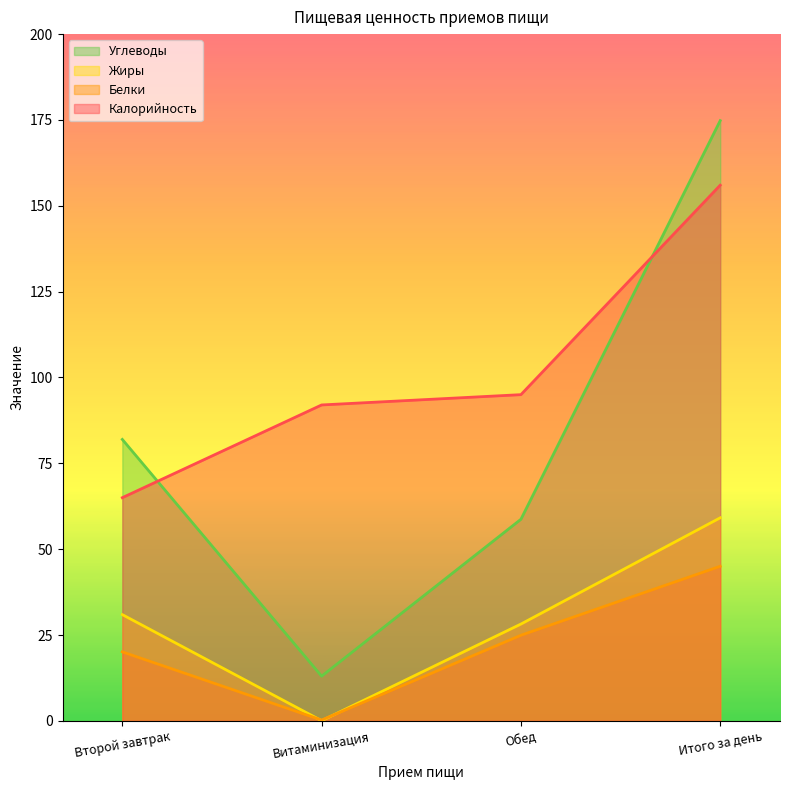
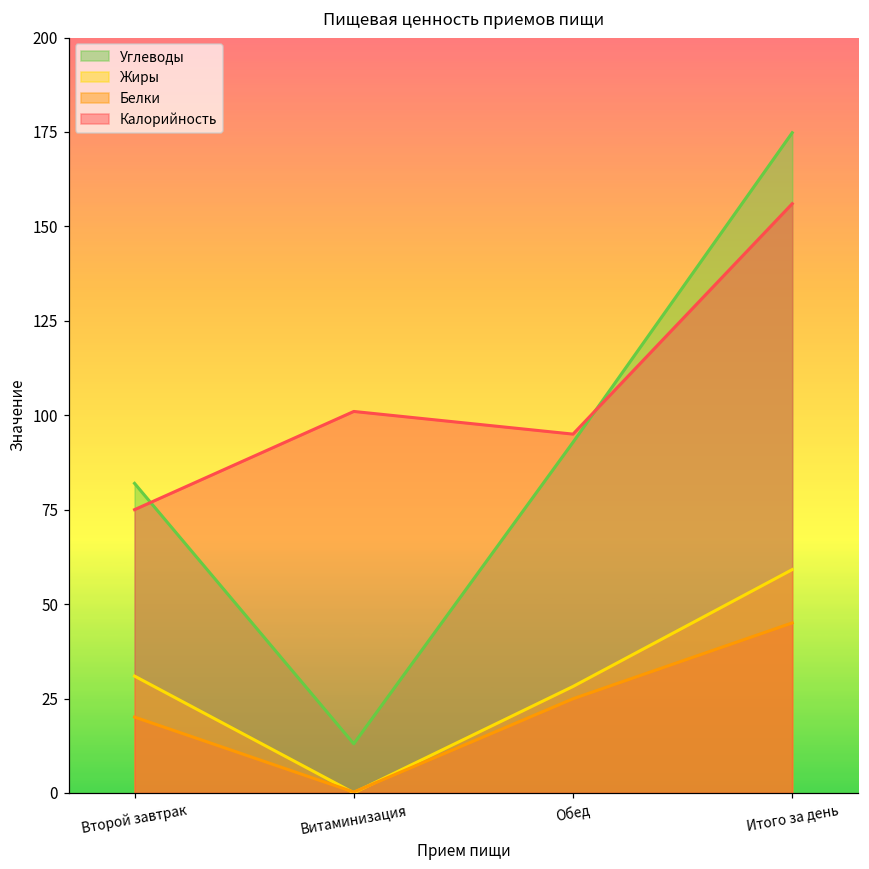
Калорийность, Второй завтрак: 65 -> 75
Калорийность, Витаминизация: 92 -> 101
Углеводы, Обед: 59 -> 93
